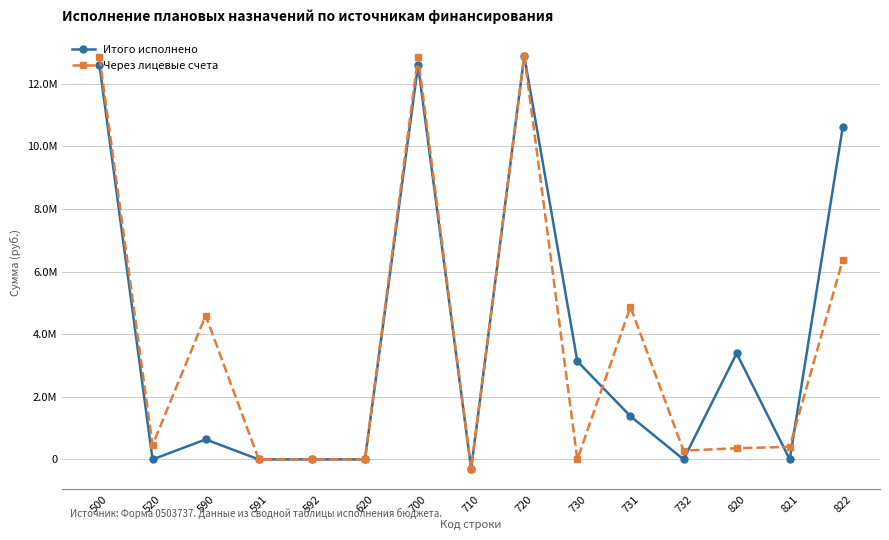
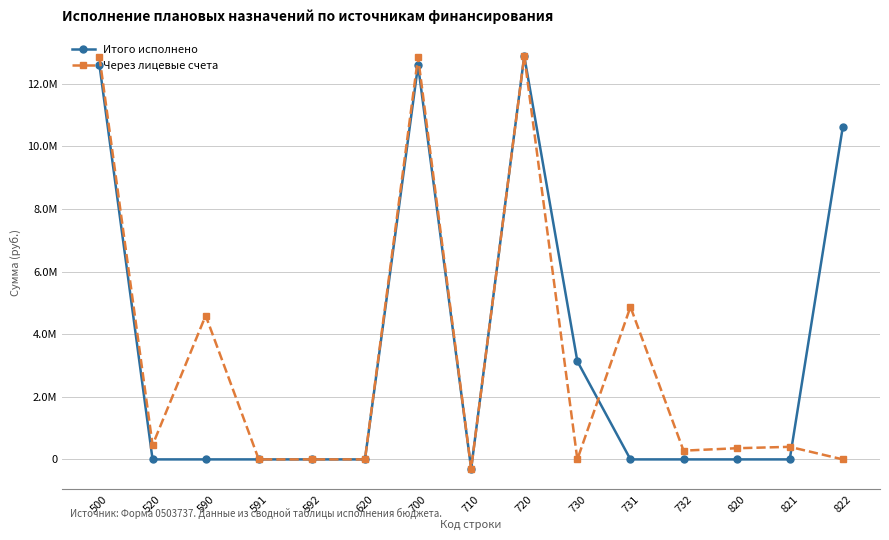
Итого исполнено, 590: 600000 -> 0
Итого исполнено, 731: 1400000 -> 0
Итого исполнено, 820: 3400000 -> 0
Через лицевые счета, 822: 6400000 -> 0
